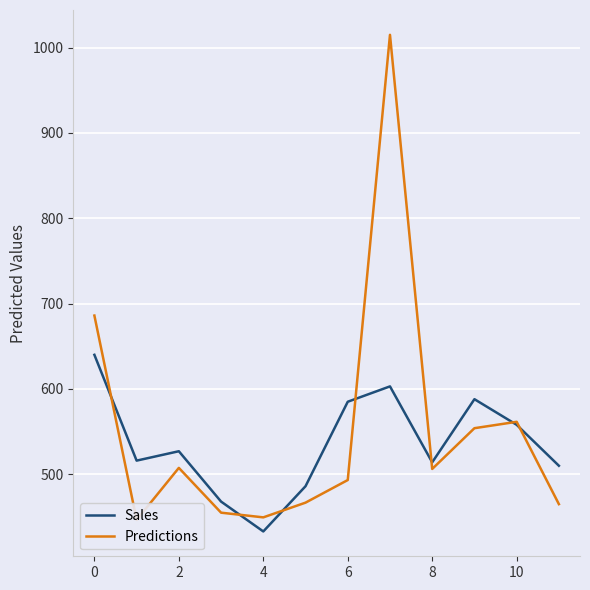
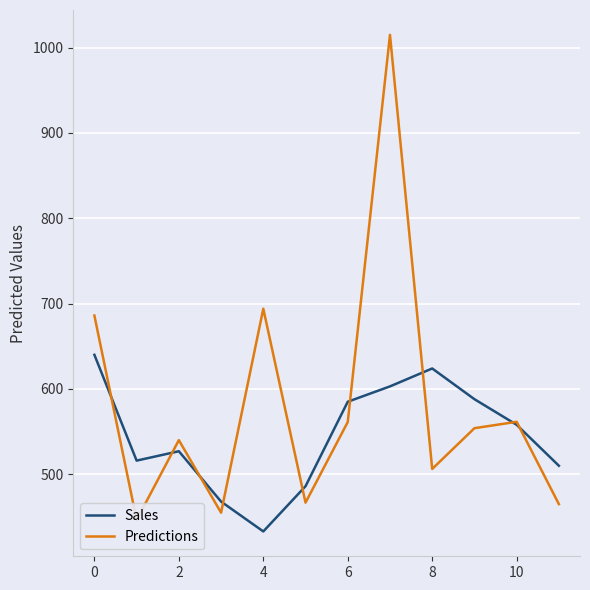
Predictions, 2: 510 -> 540
Predictions, 4: 450 -> 690
Predictions, 6: 490 -> 560
Sales, 8: 510 -> 620
